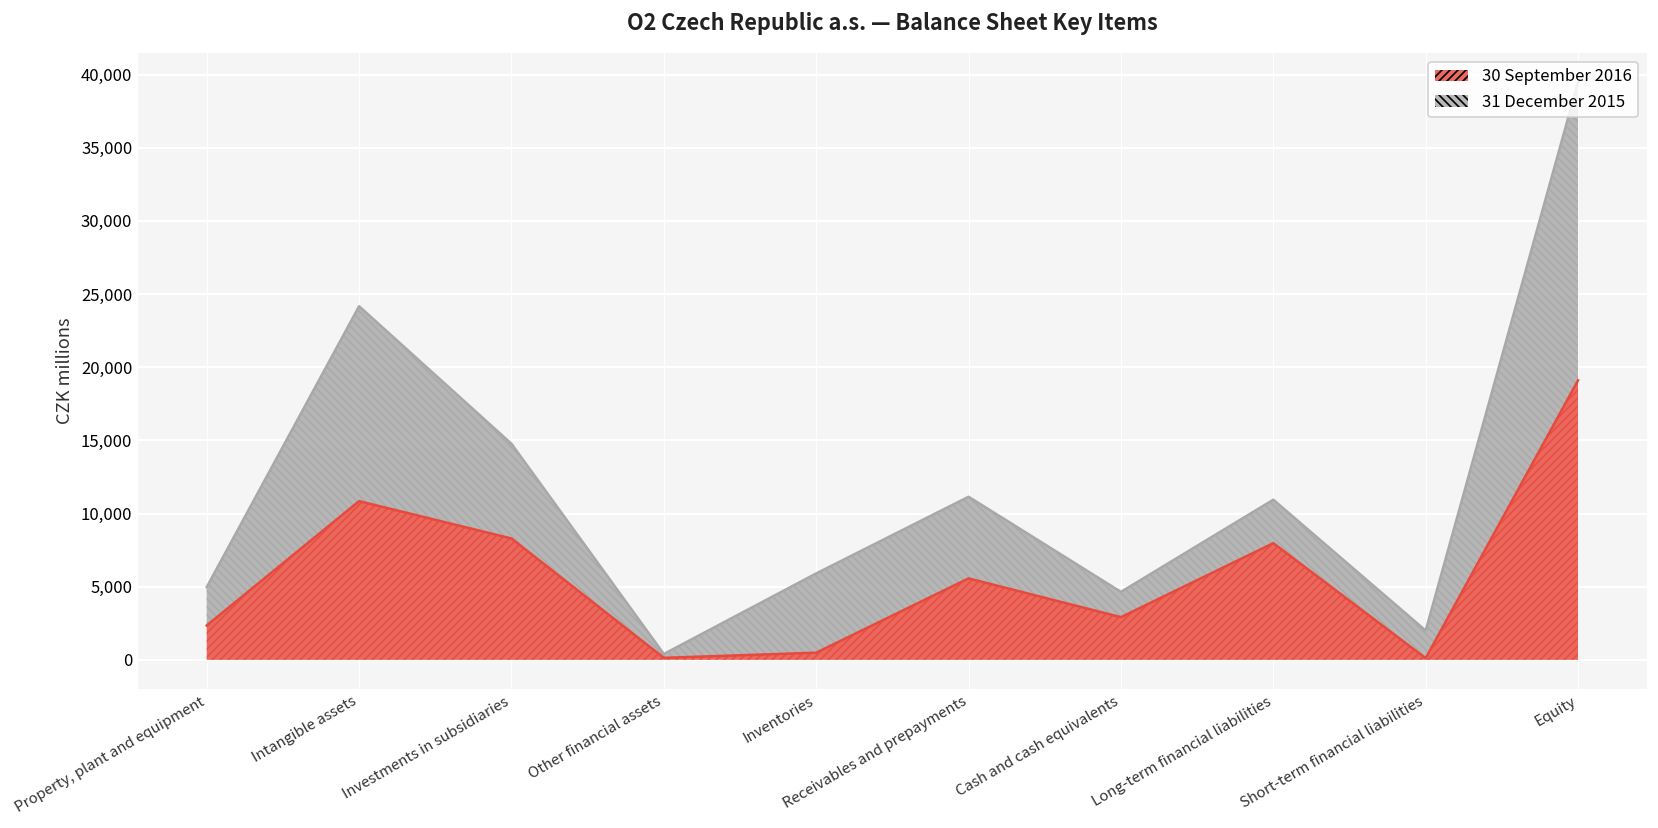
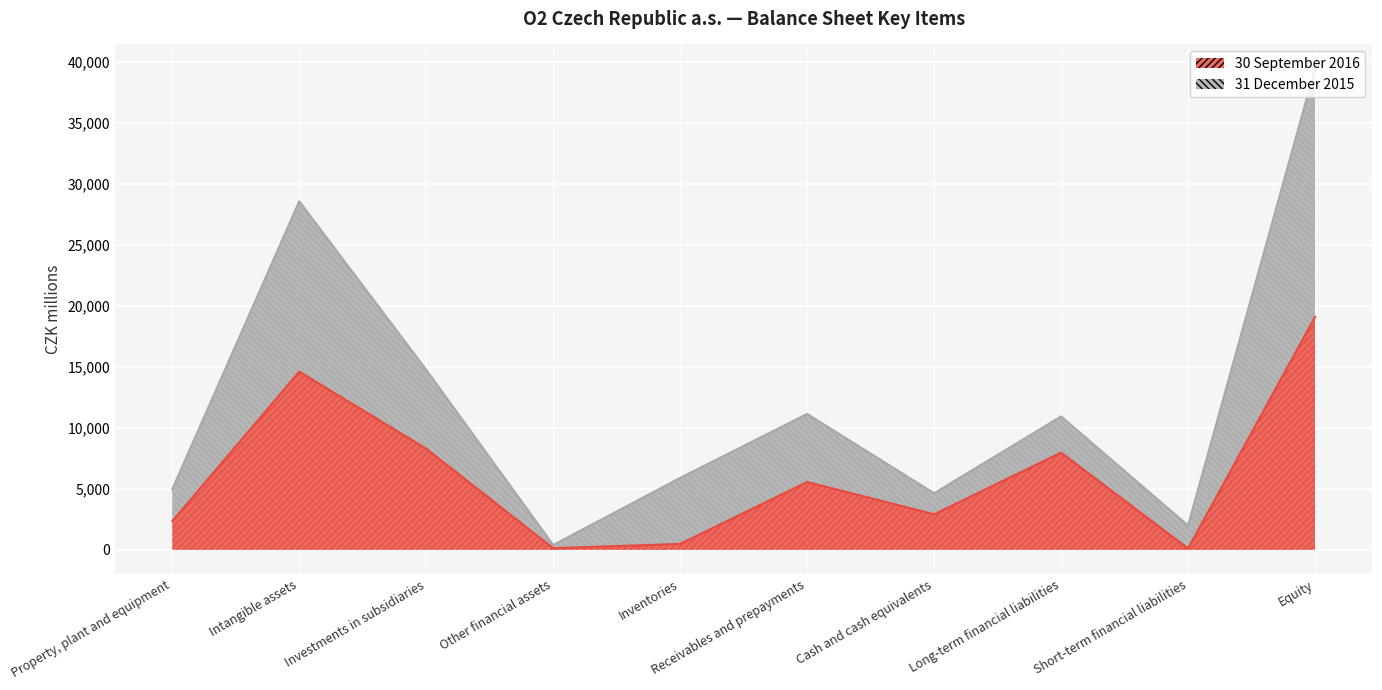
30 September 2016, Intangible assets: 10,800 -> 14,600
31 December 2015, Intangible assets: 13,300 -> 14,000
